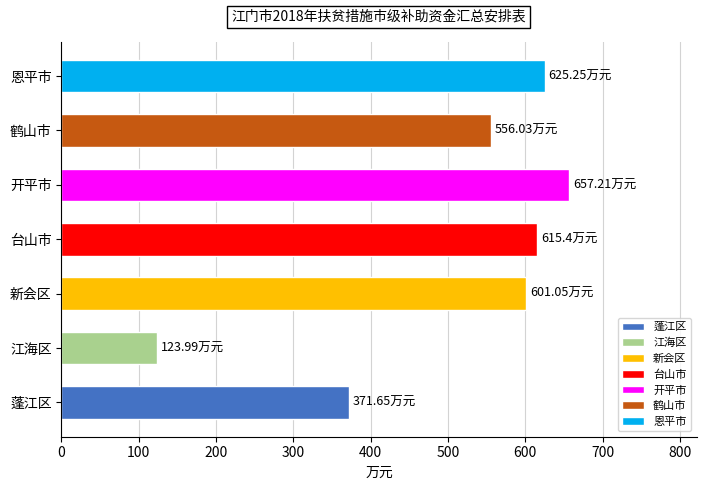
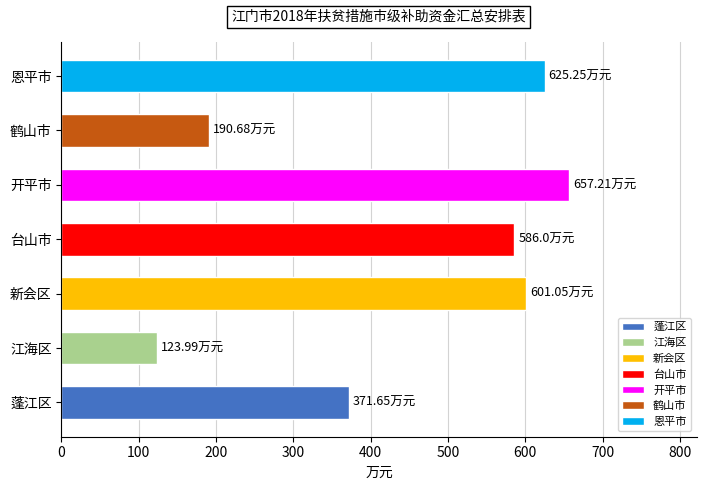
鹤山市: 556.03 -> 190.68
台山市: 615.4 -> 586.0
